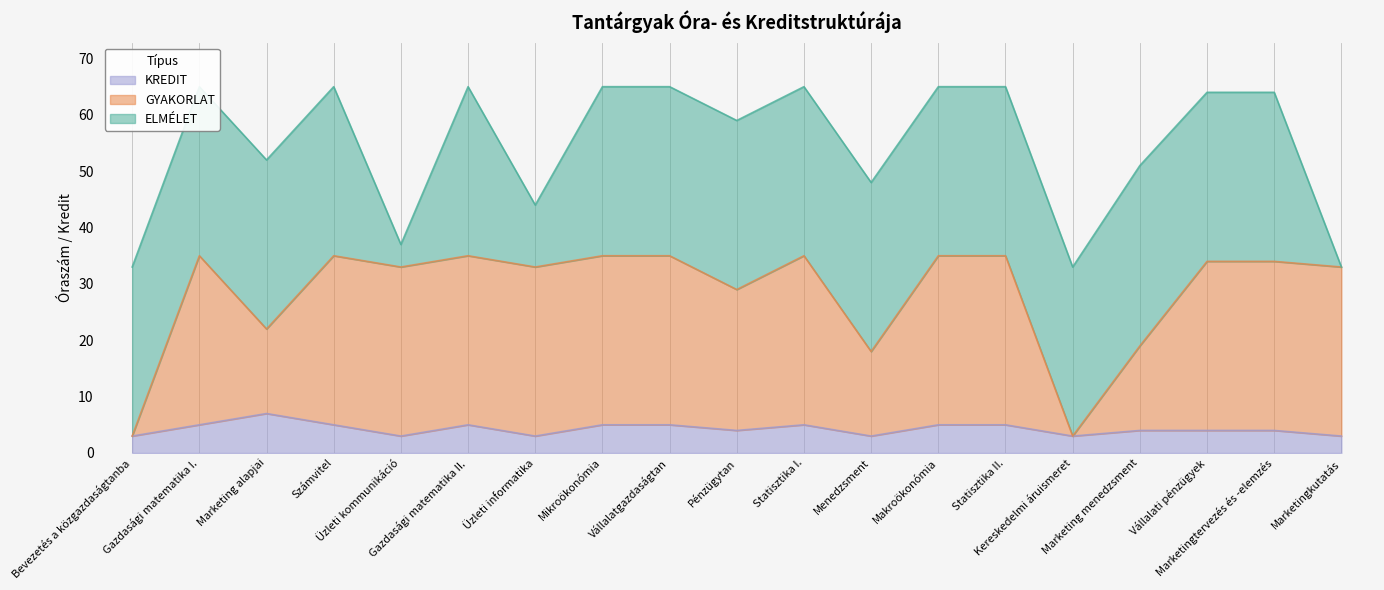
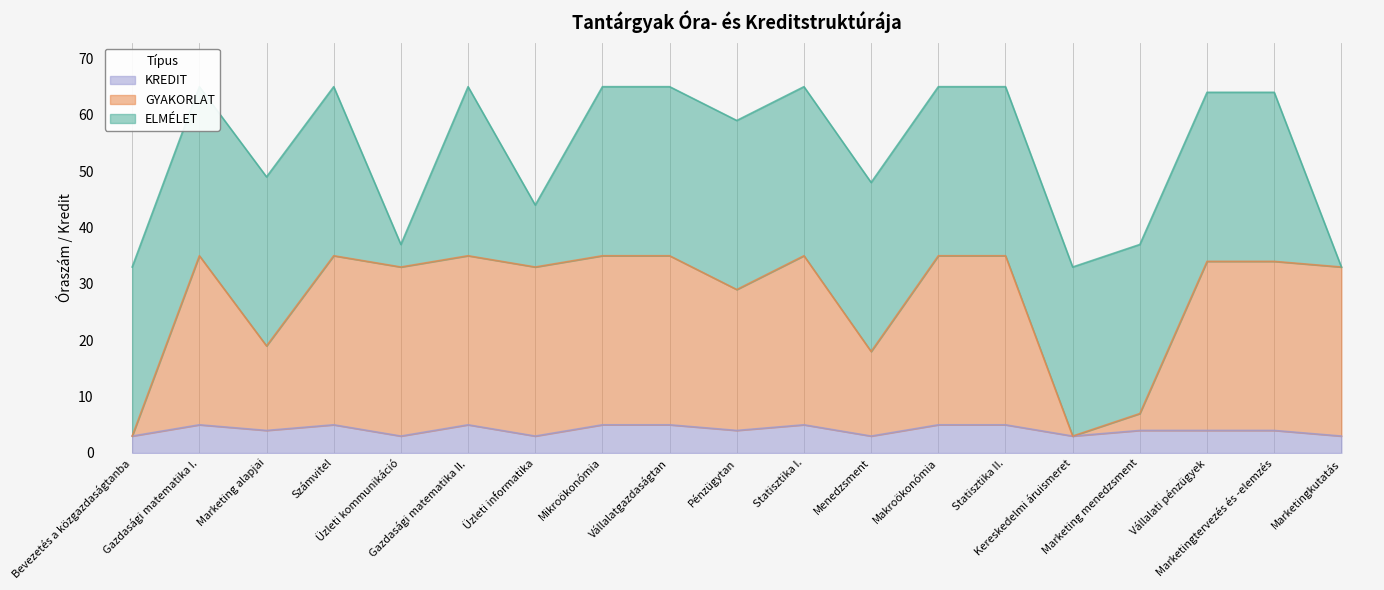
KREDIT, Marketing alapjai: 7 -> 4
GYAKORLAT, Marketing menedzsment: 15 -> 3
ELMÉLET, Marketing menedzsment: 32 -> 30
